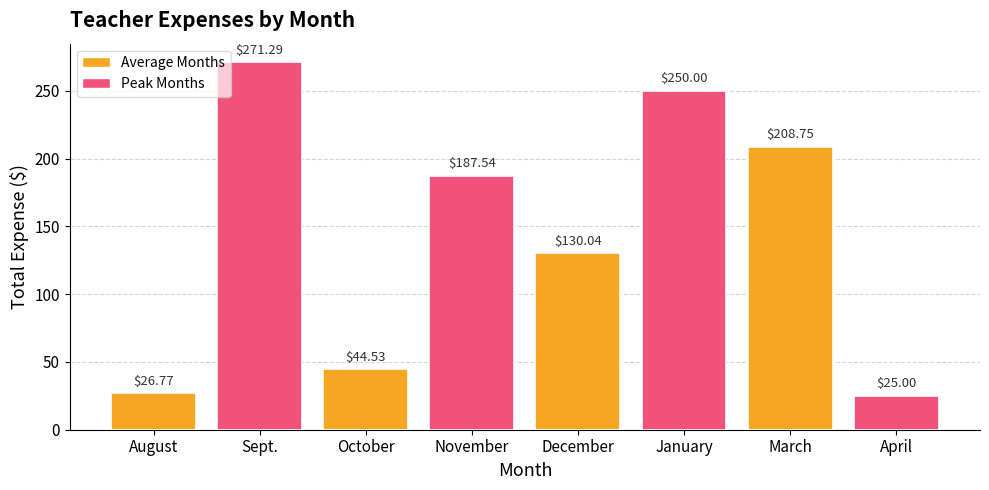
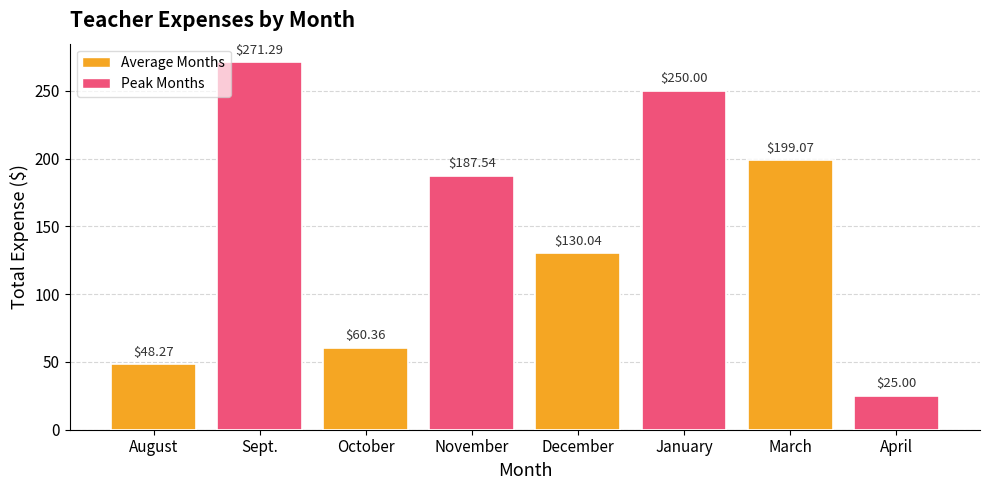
August: $26.77 -> $48.27
October: $44.53 -> $60.36
March: $208.75 -> $199.07
